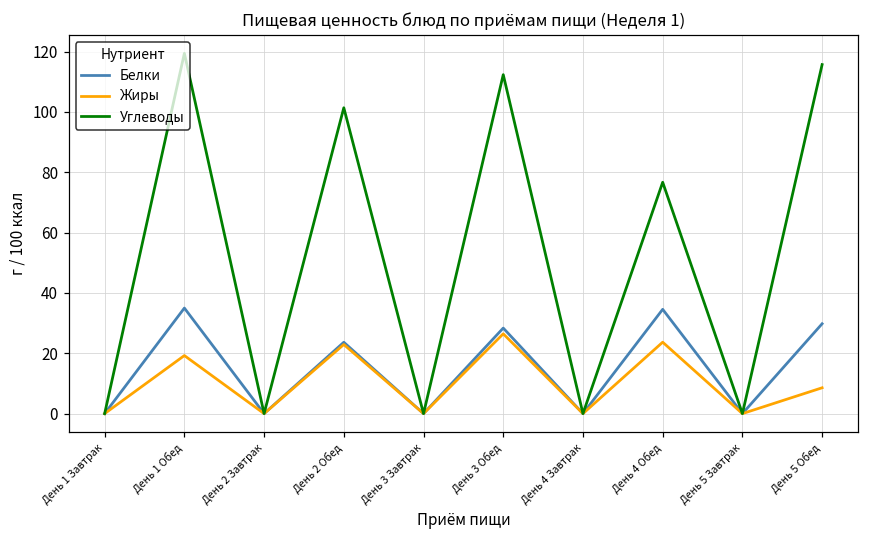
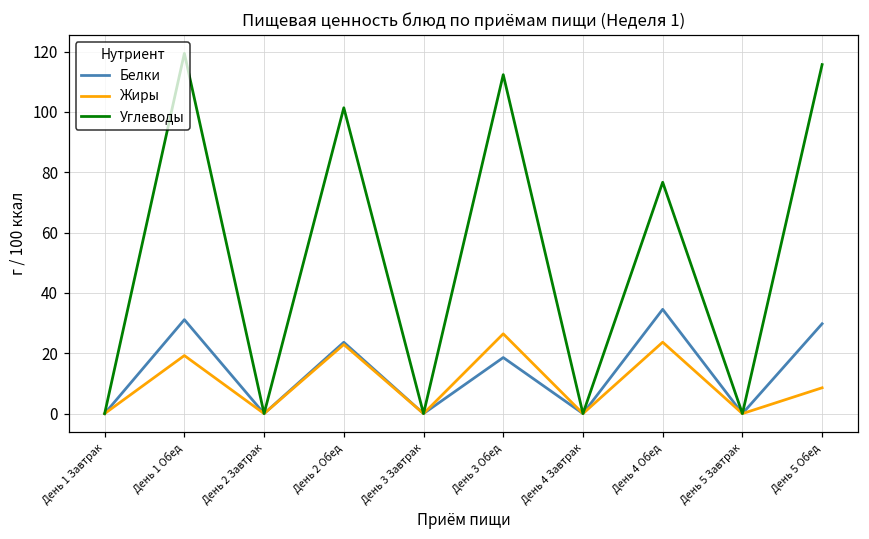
Белки, День 1 Обед: 35 -> 31
Белки, День 3 Обед: 28 -> 19
